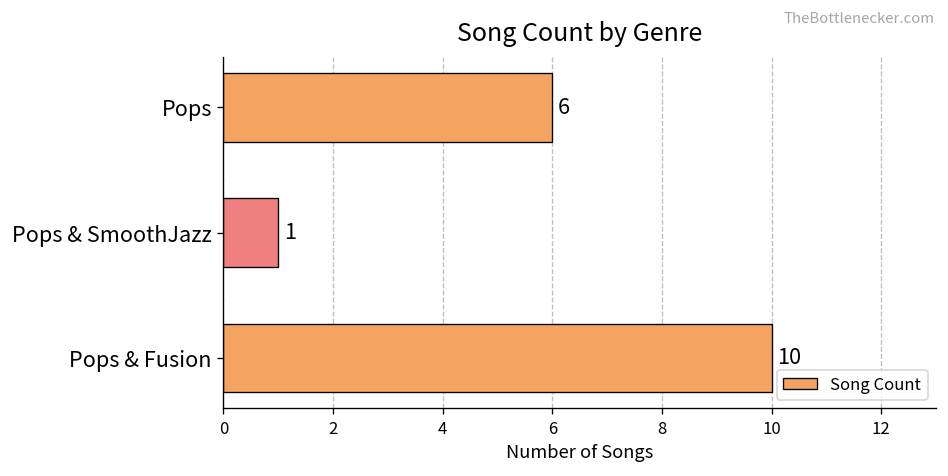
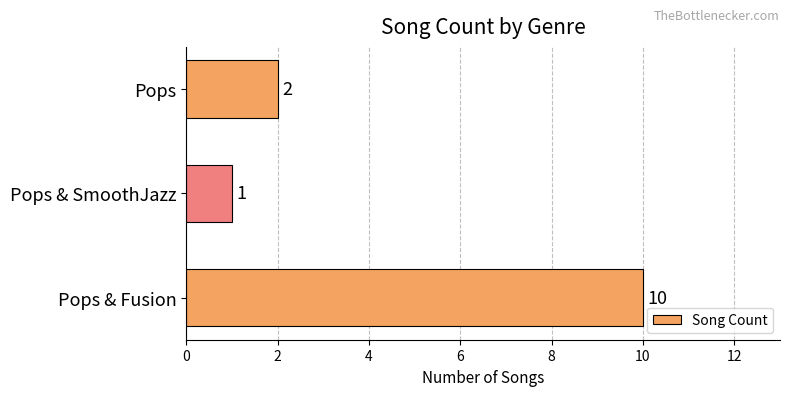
Pops: 6 -> 2
